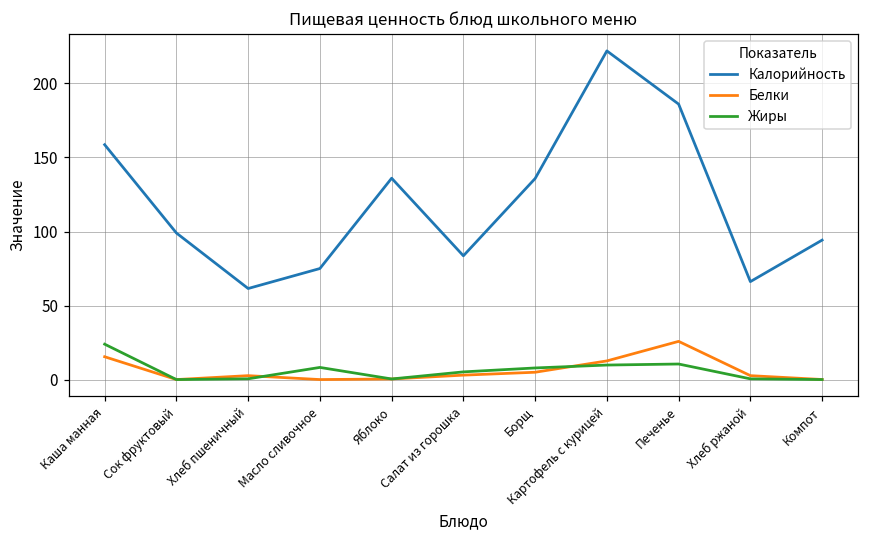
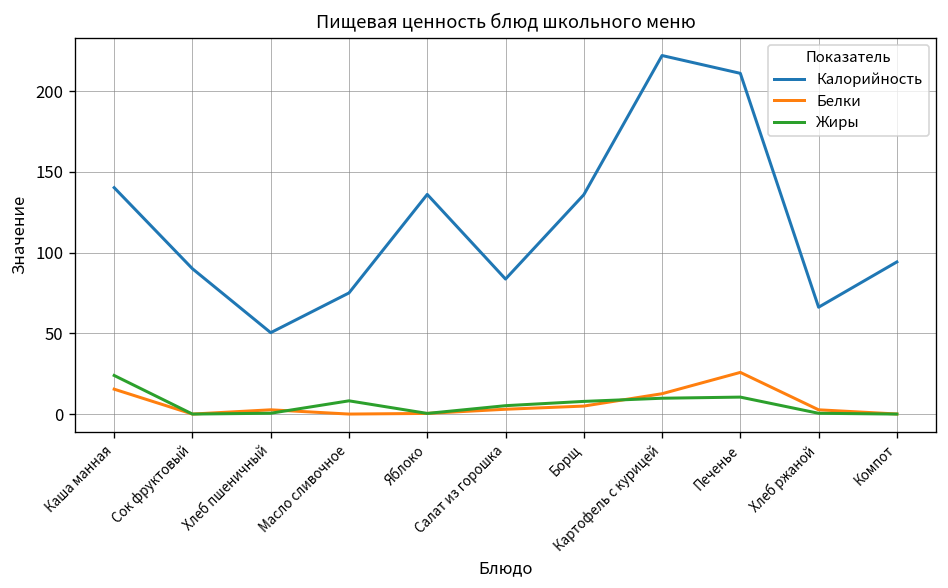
Калорийность, Каша манная: 159 -> 140
Калорийность, Сок фруктовый: 99 -> 90
Калорийность, Хлеб пшеничный: 62 -> 50
Калорийность, Печенье: 186 -> 211
